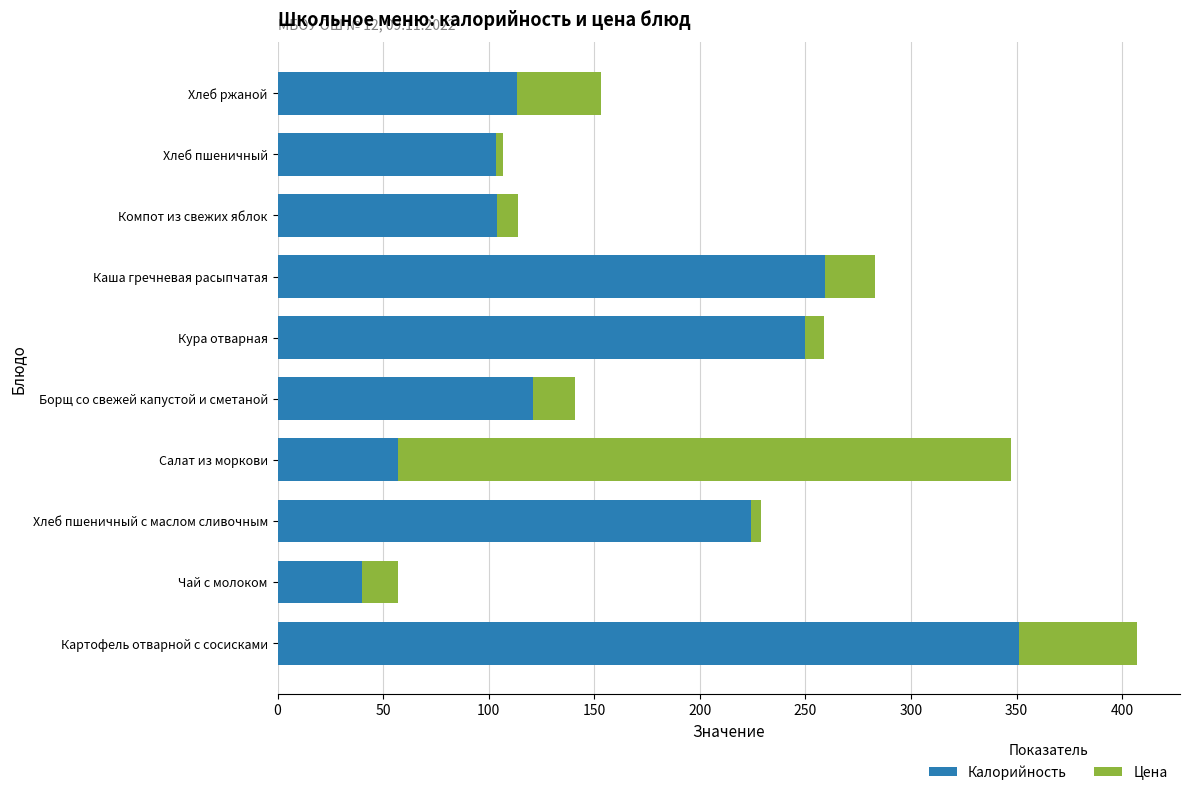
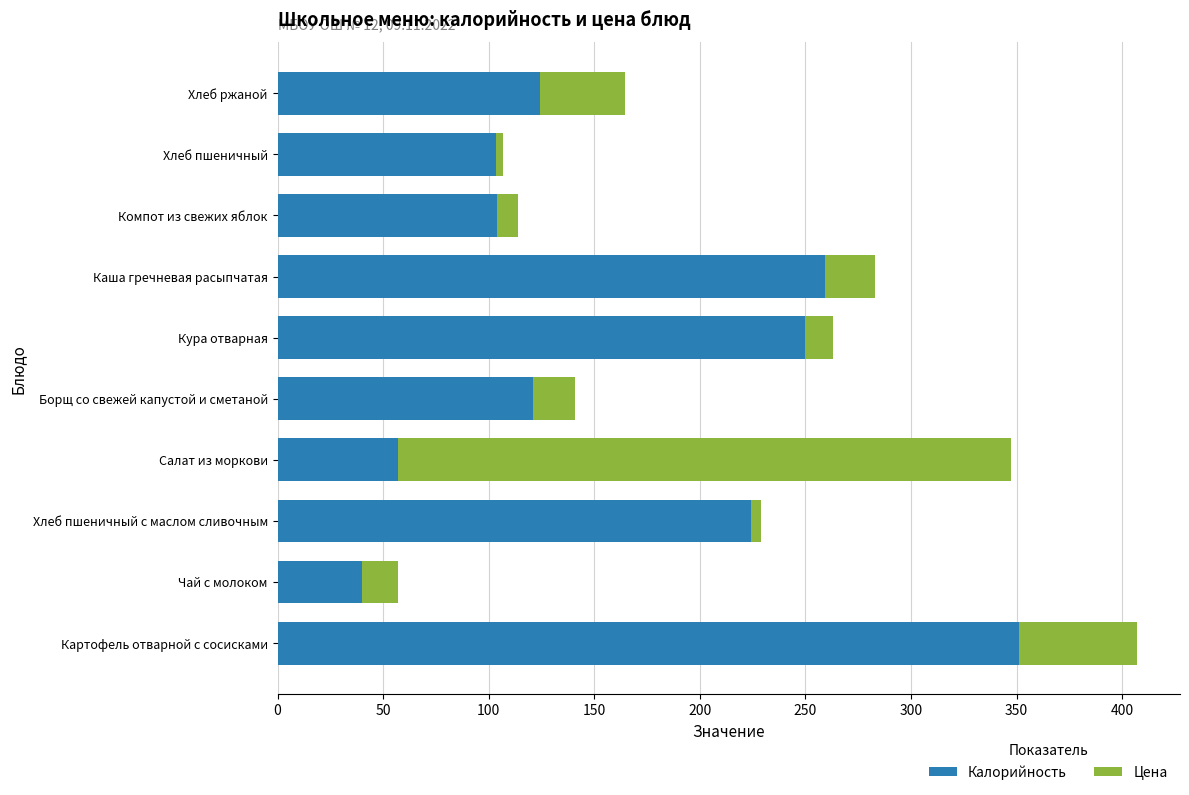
Калорийность, Хлеб ржаной: 113 -> 125
Цена, Кура отварная: 9 -> 13
